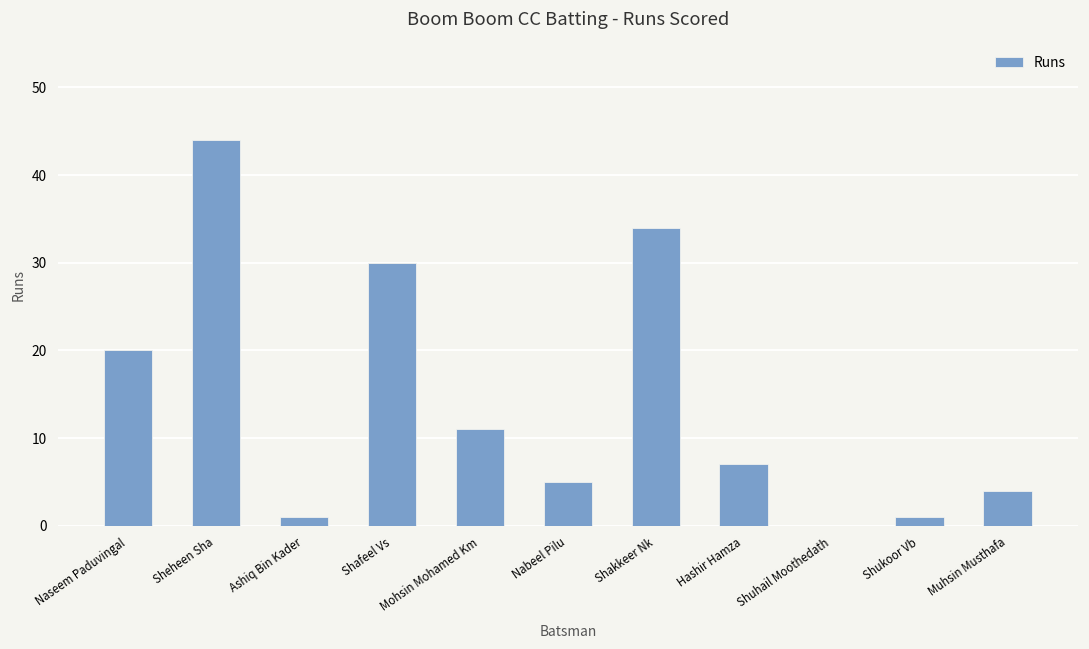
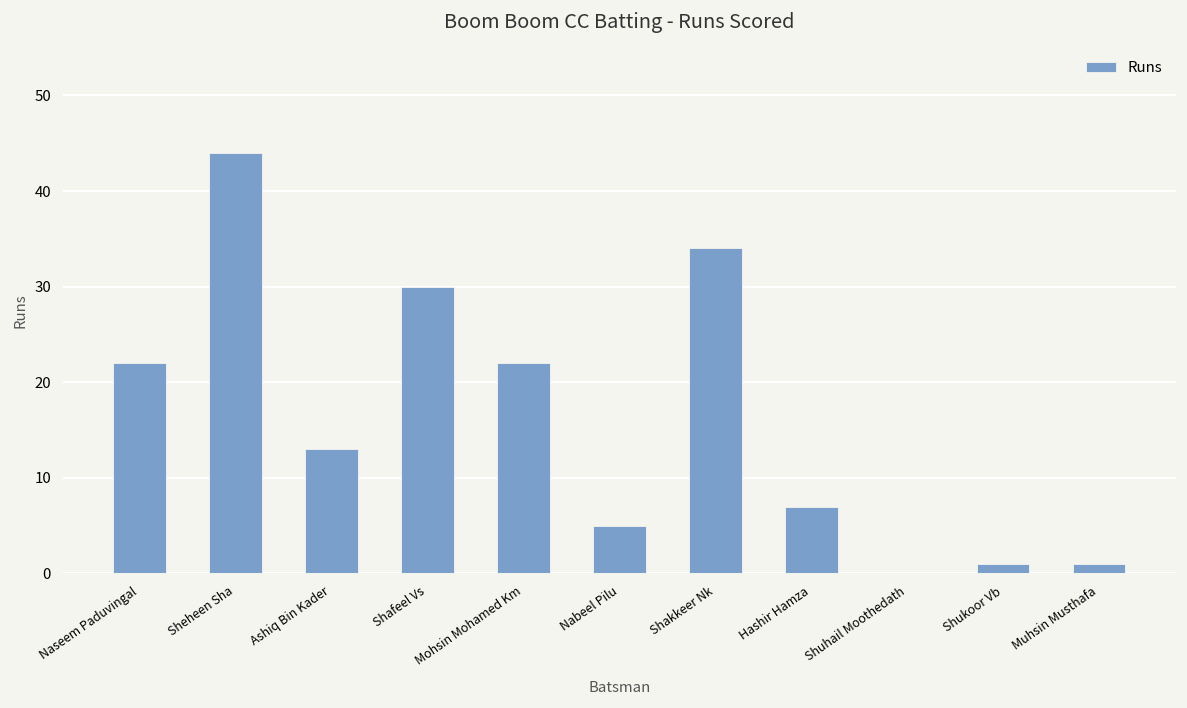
Naseem Paduvingal: 20 -> 22
Ashiq Bin Kader: 1 -> 13
Mohsin Mohamed Km: 11 -> 22
Muhsin Musthafa: 4 -> 1
